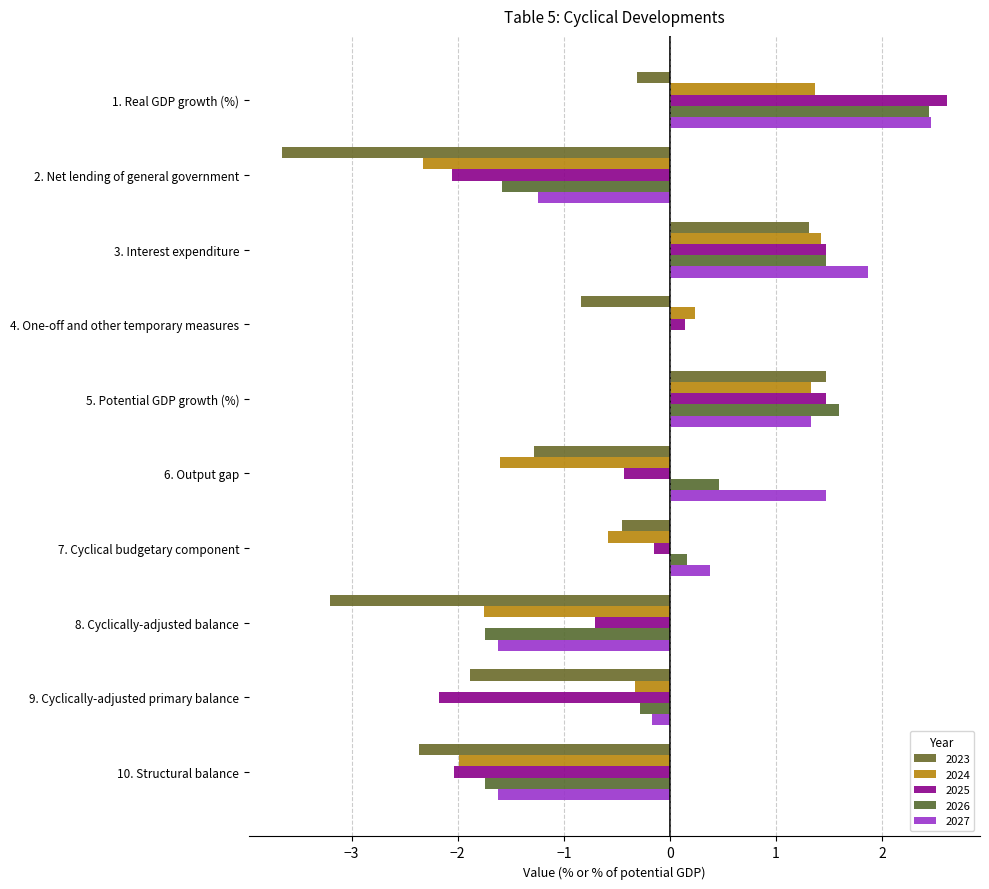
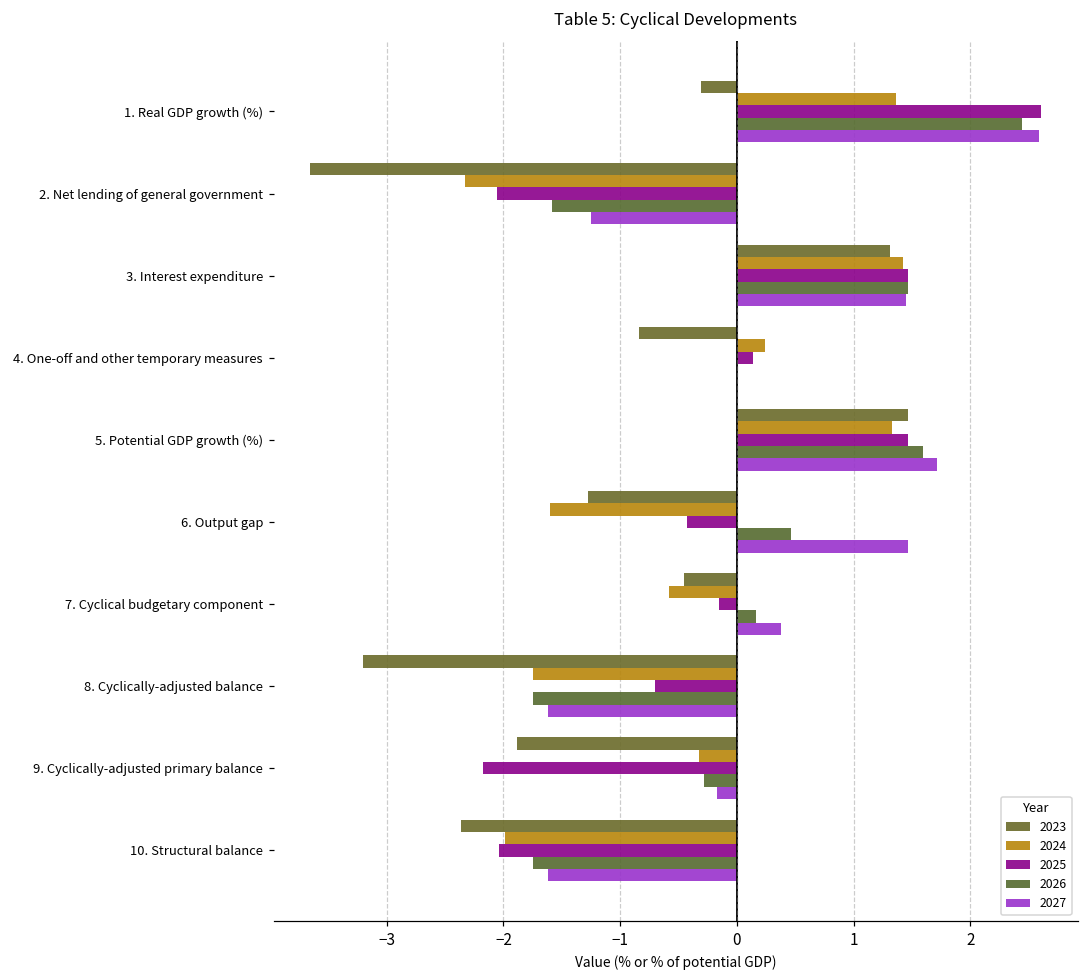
2027, 1. Real GDP growth (%): 2.46 -> 2.59
2027, 3. Interest expenditure: 1.87 -> 1.45
2027, 5. Potential GDP growth (%): 1.33 -> 1.72
